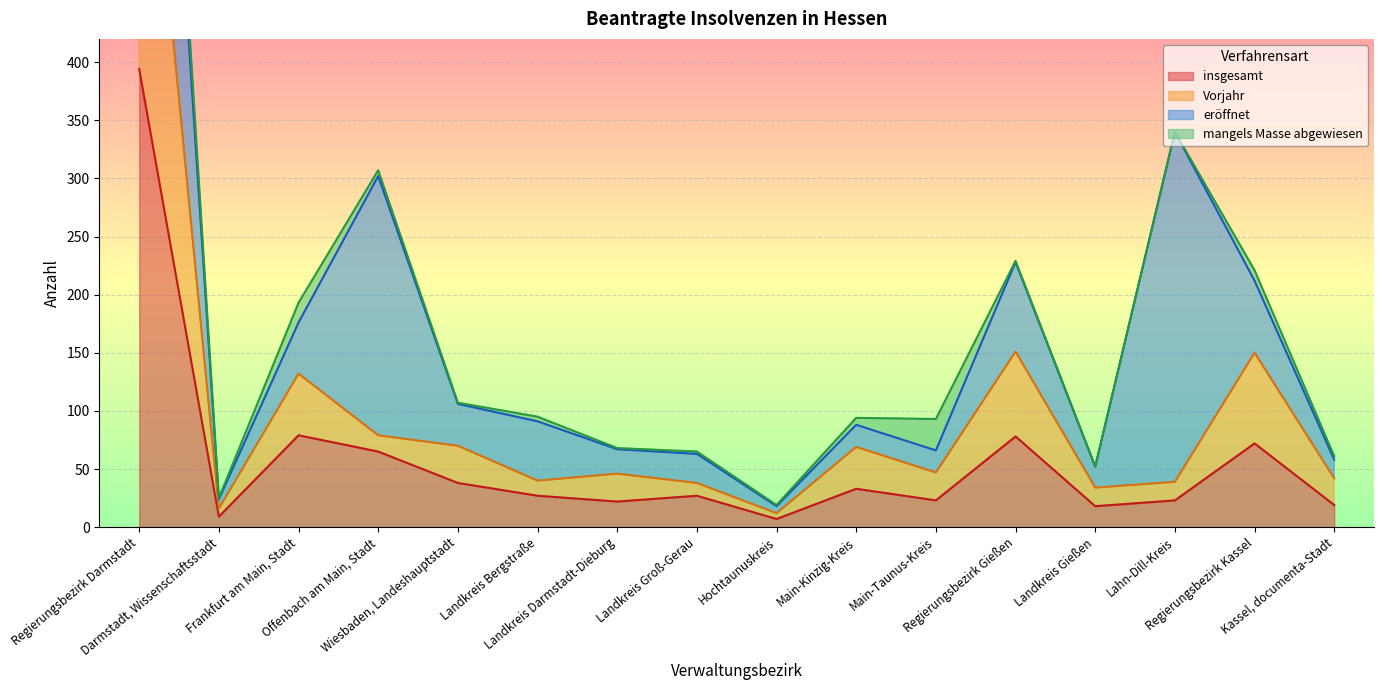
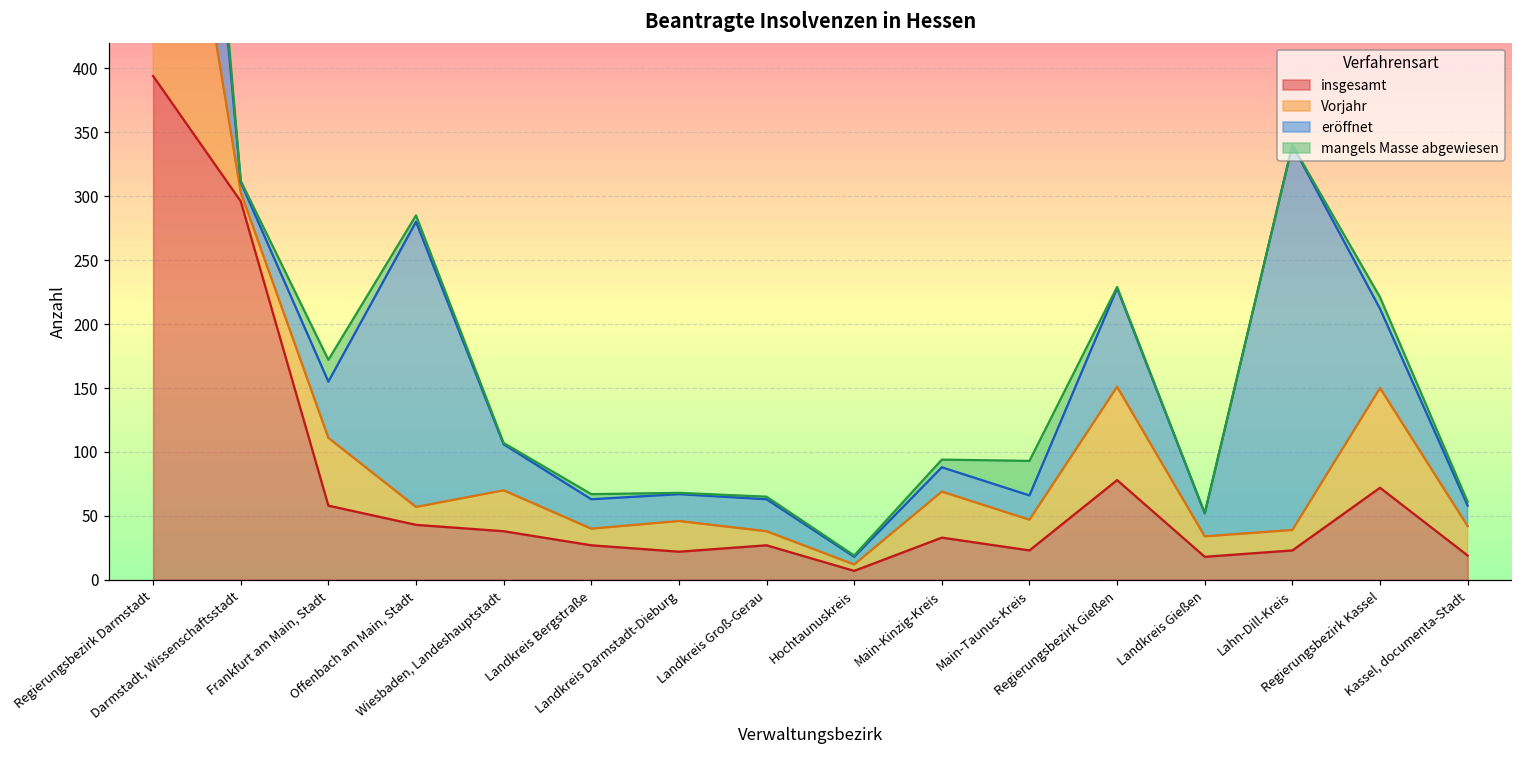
insgesamt, Darmstadt, Wissenschaftsstadt: 9 -> 296
insgesamt, Frankfurt am Main, Stadt: 79 -> 58
insgesamt, Offenbach am Main, Stadt: 65 -> 43
eröffnet, Landkreis Bergstraße: 51 -> 23
